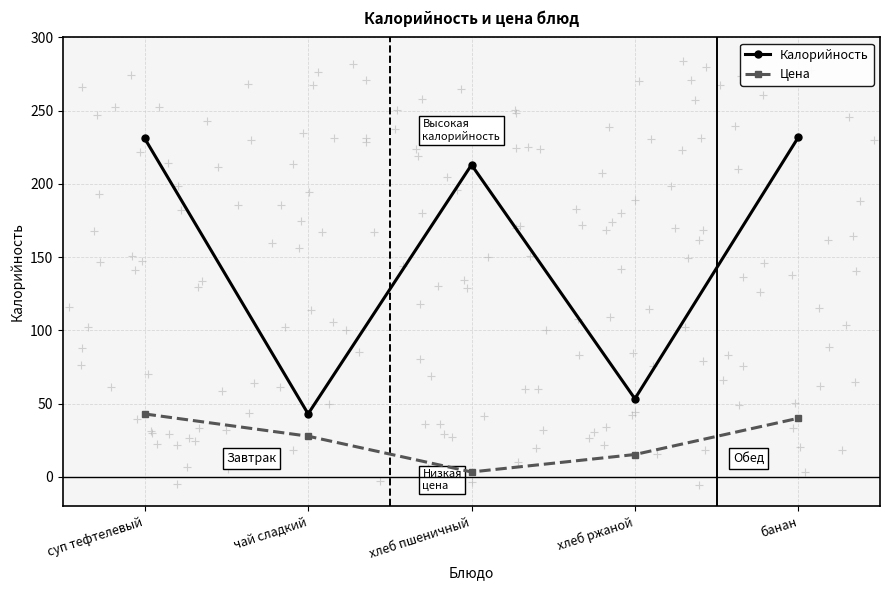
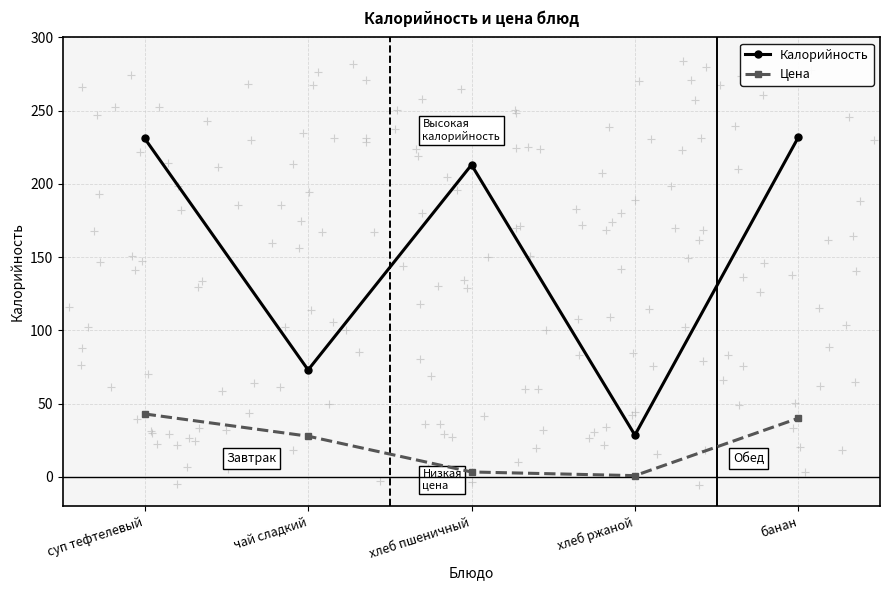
Калорийность, чай сладкий: 43 -> 73
Калорийность, хлеб ржаной: 53 -> 29
Цена, хлеб ржаной: 15 -> 1
